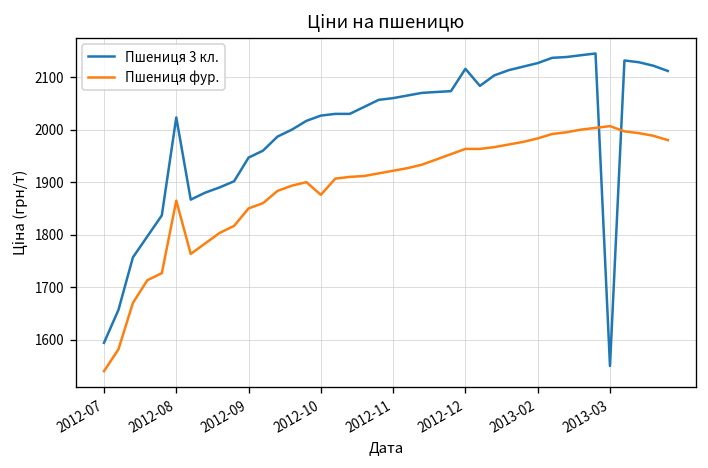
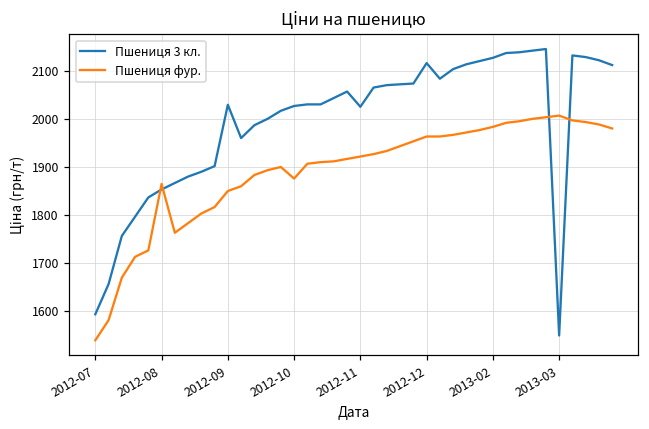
Пшениця 3 кл., 2012-08: 2020 -> 1850
Пшениця 3 кл., 2012-09: 1950 -> 2030
Пшениця 3 кл., 2012-11: 2060 -> 2030
